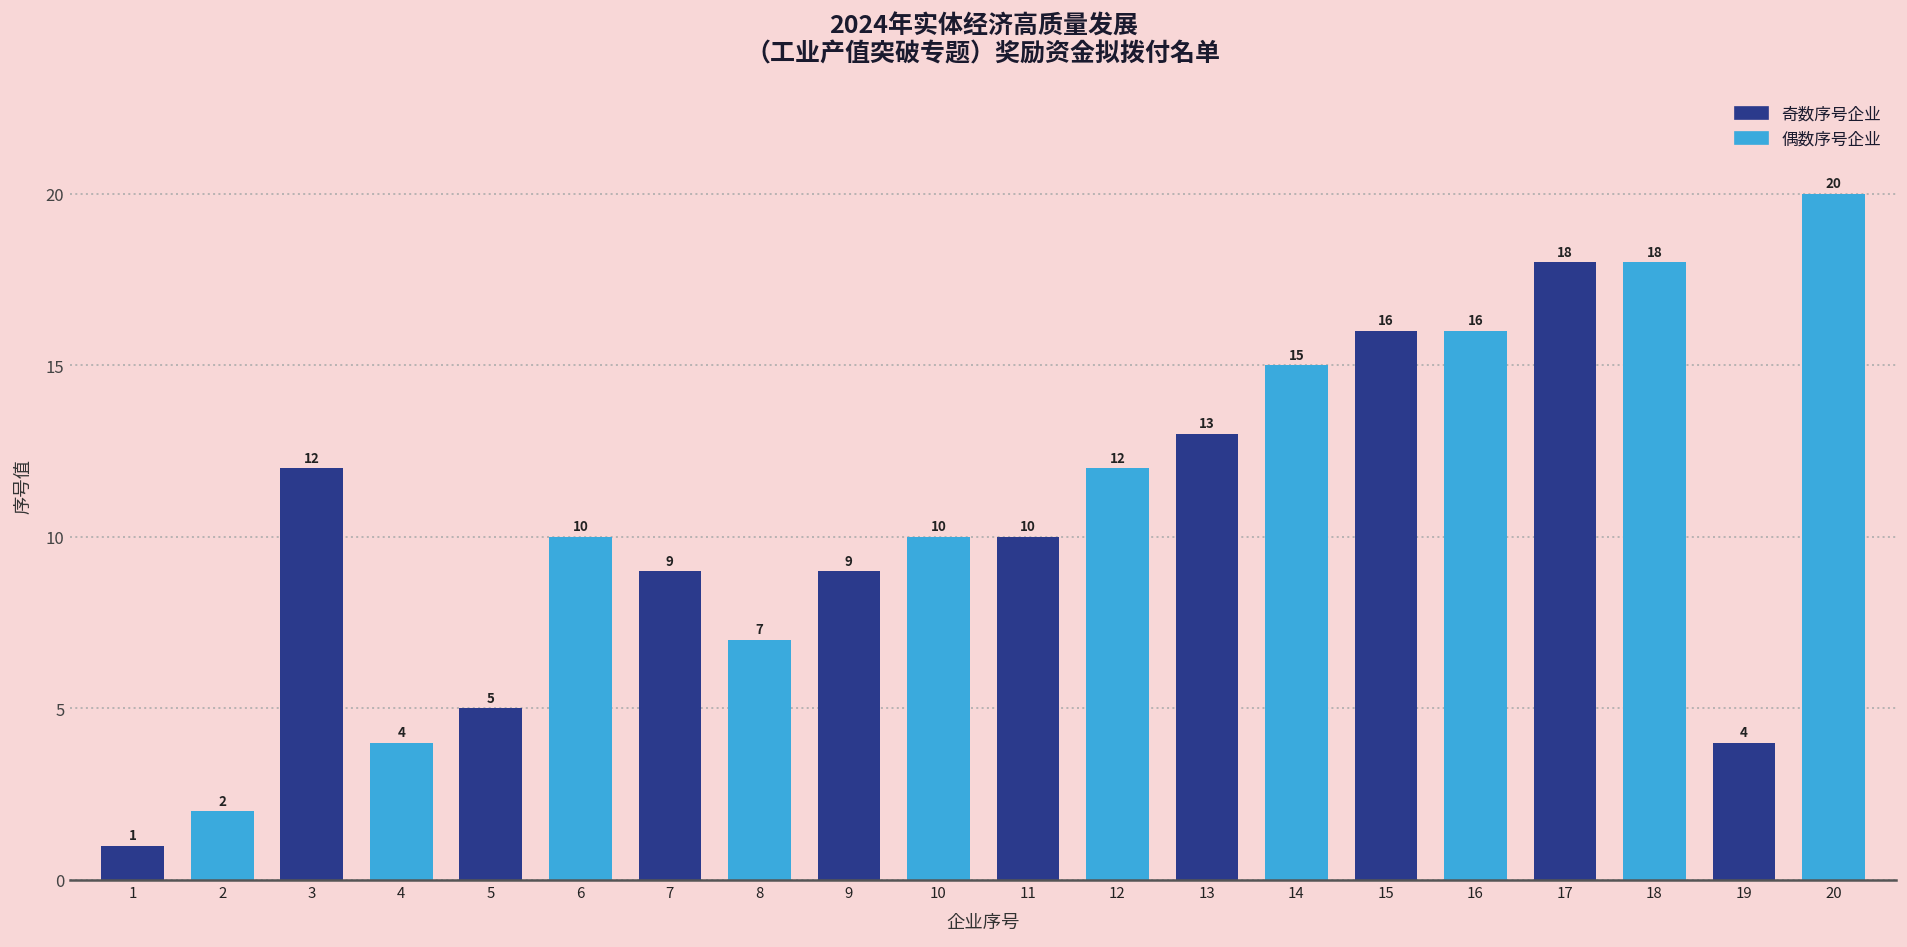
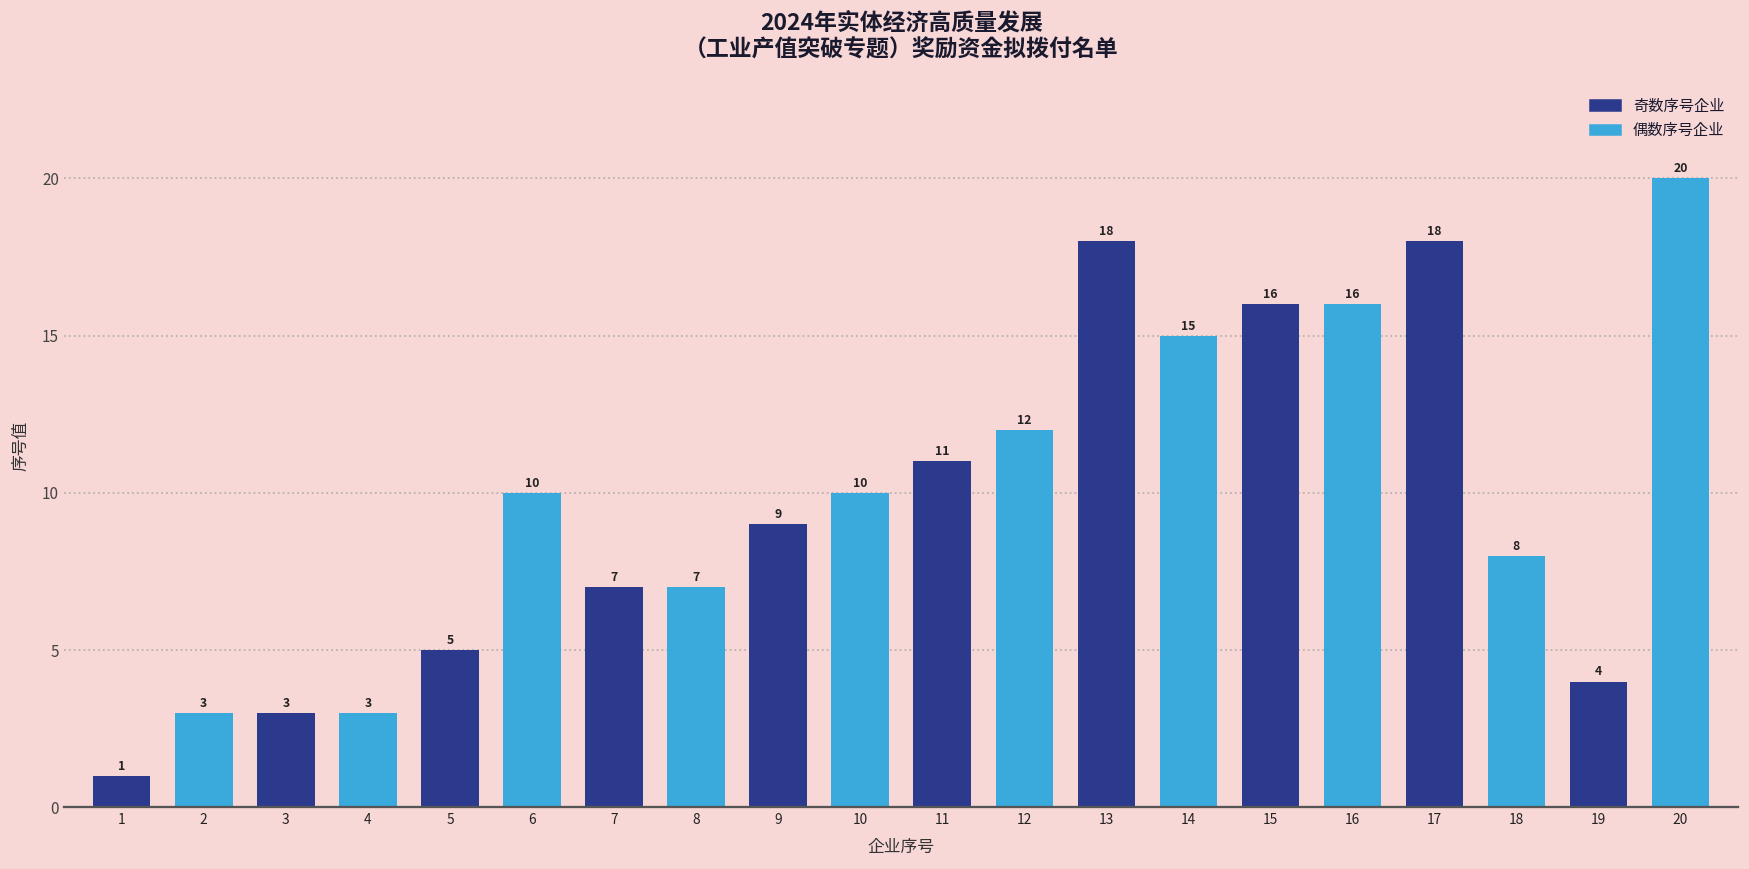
2: 2 -> 3
3: 12 -> 3
4: 4 -> 3
7: 9 -> 7
11: 10 -> 11
13: 13 -> 18
18: 18 -> 8
